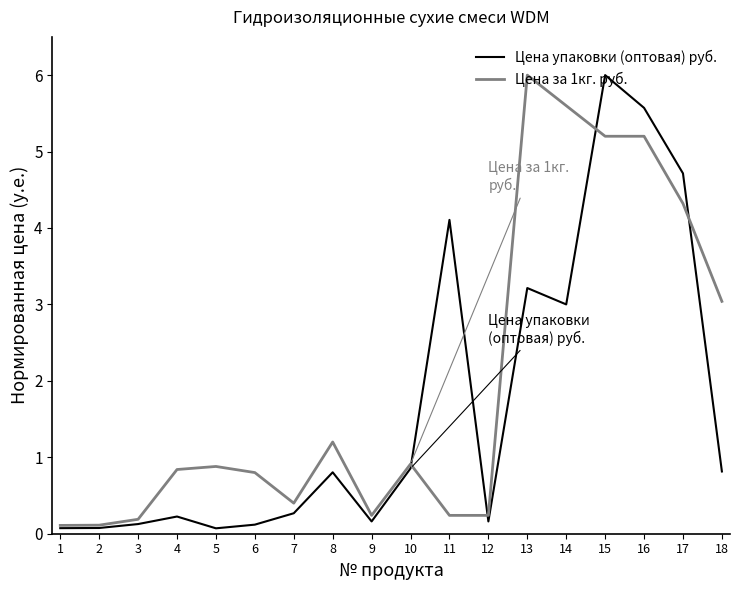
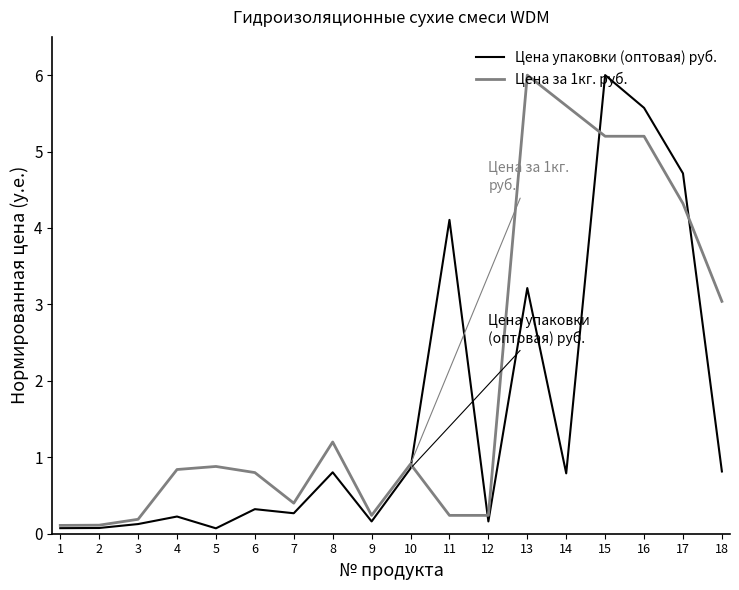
Цена упаковки (оптовая) руб., 6: 0.1 -> 0.3
Цена упаковки (оптовая) руб., 14: 3.0 -> 0.8
